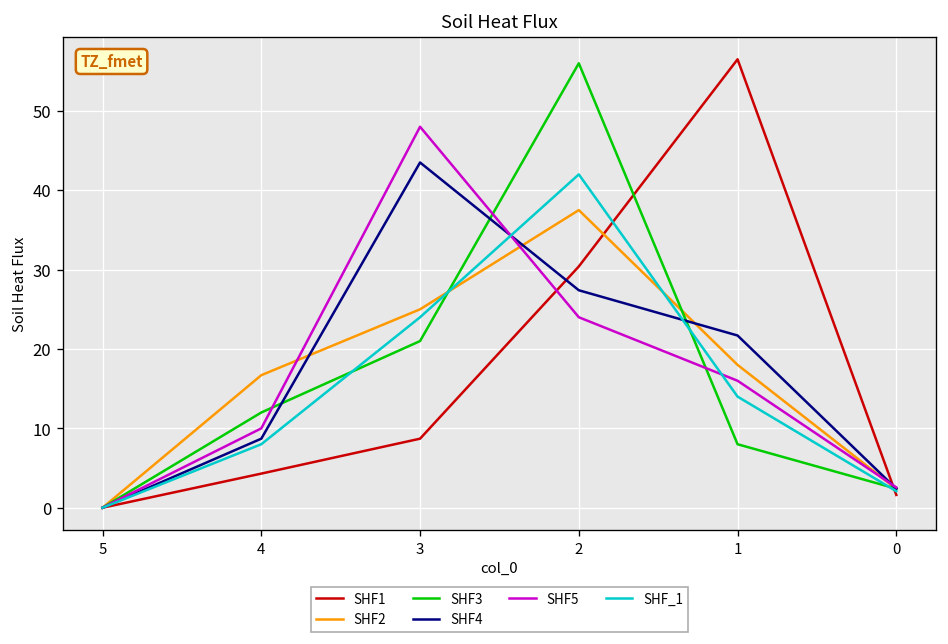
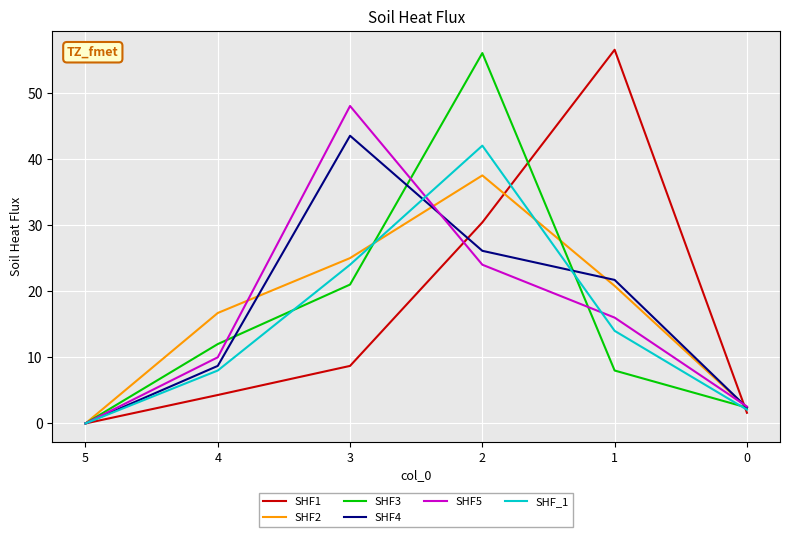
SHF4, 2: 27 -> 26
SHF2, 1: 18 -> 21
